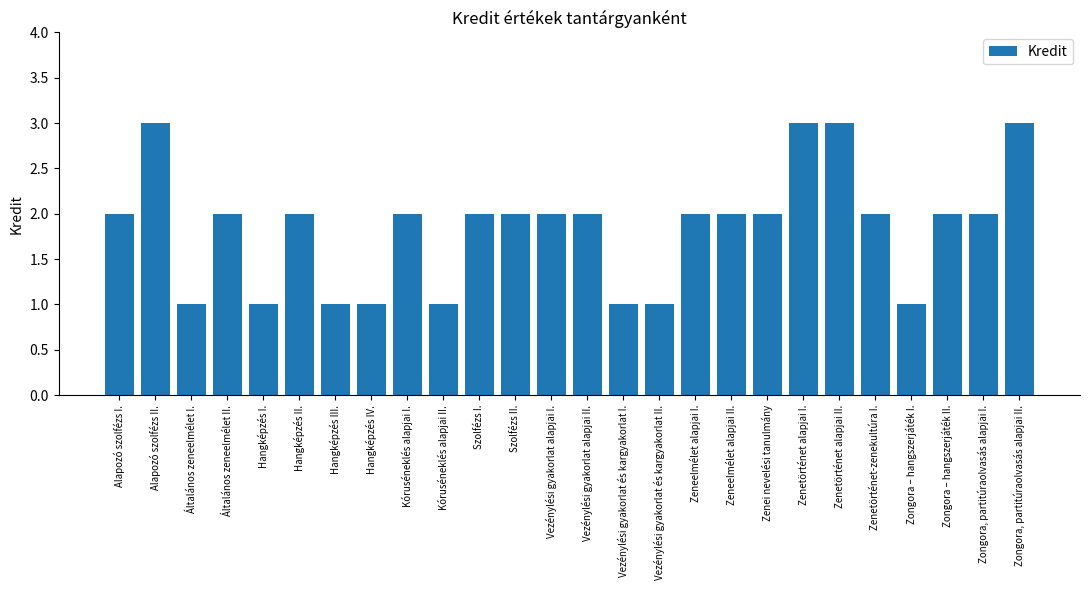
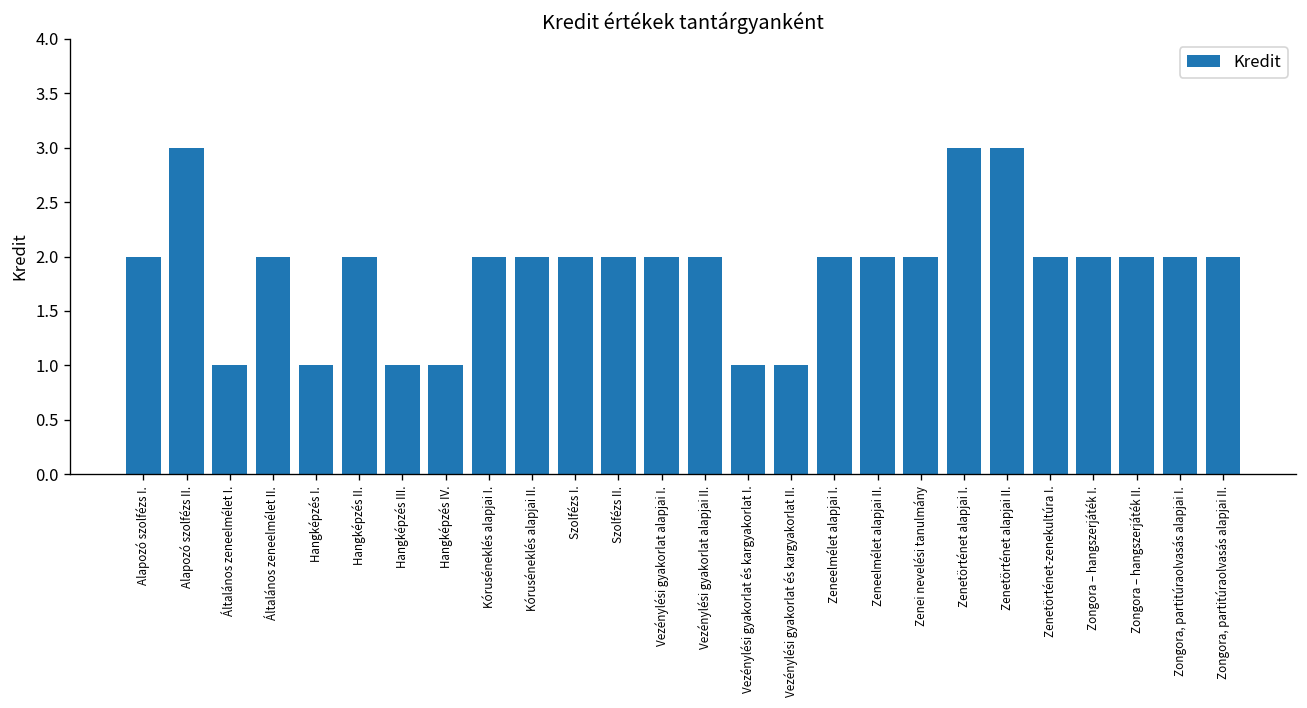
Kóruséneklés alapjai II.: 1 -> 2
Zongora – hangszerjáték I.: 1 -> 2
Zongora, partitúraolvasás alapjai II.: 3 -> 2
